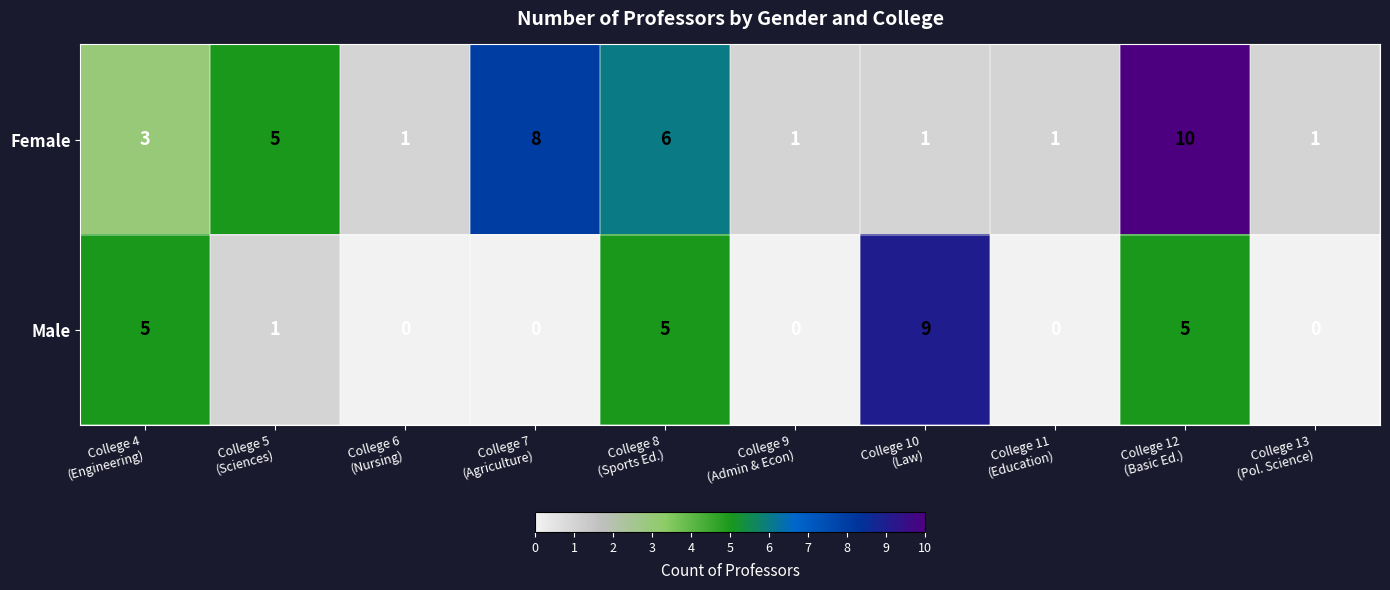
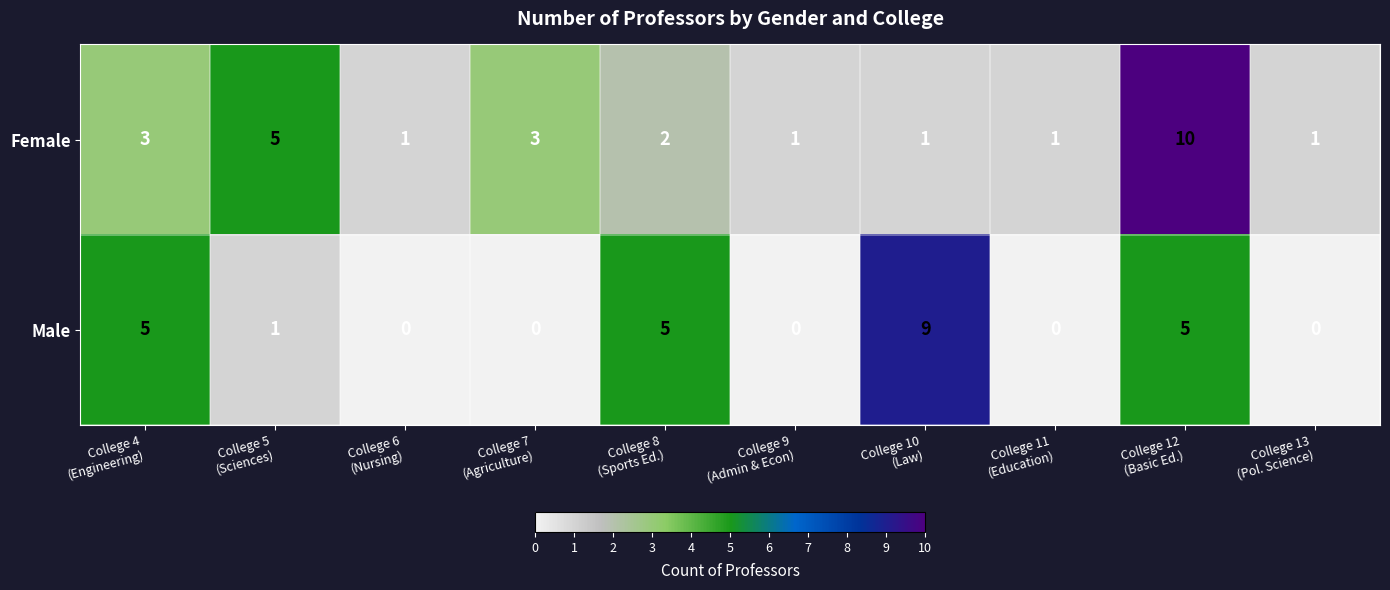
Female, College 7 (Agriculture): 8 -> 3
Female, College 8 (Sports Ed.): 6 -> 2
